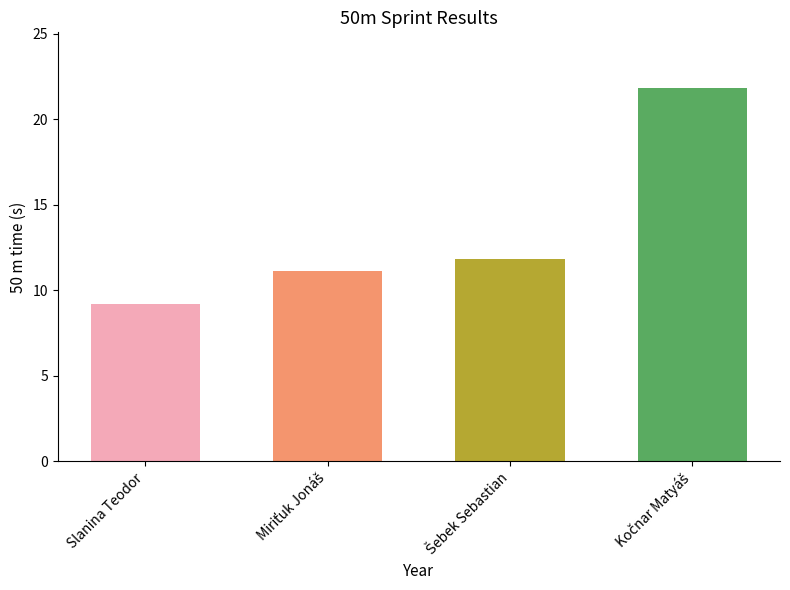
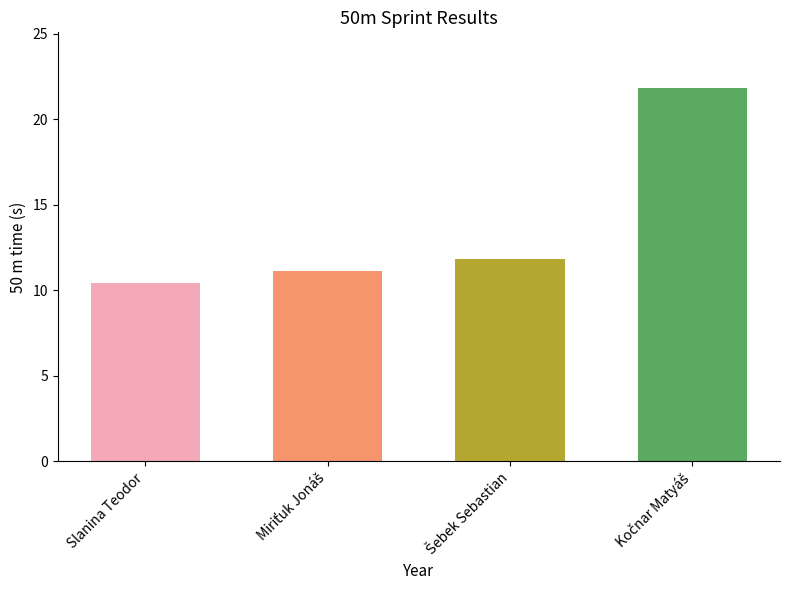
Slanina Teodor: 9.2 -> 10.4
